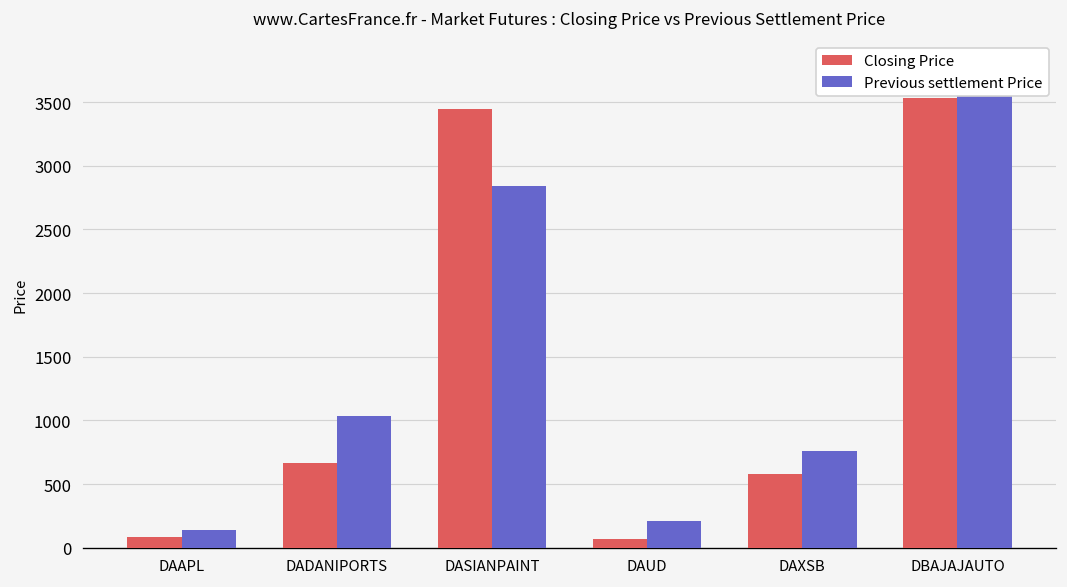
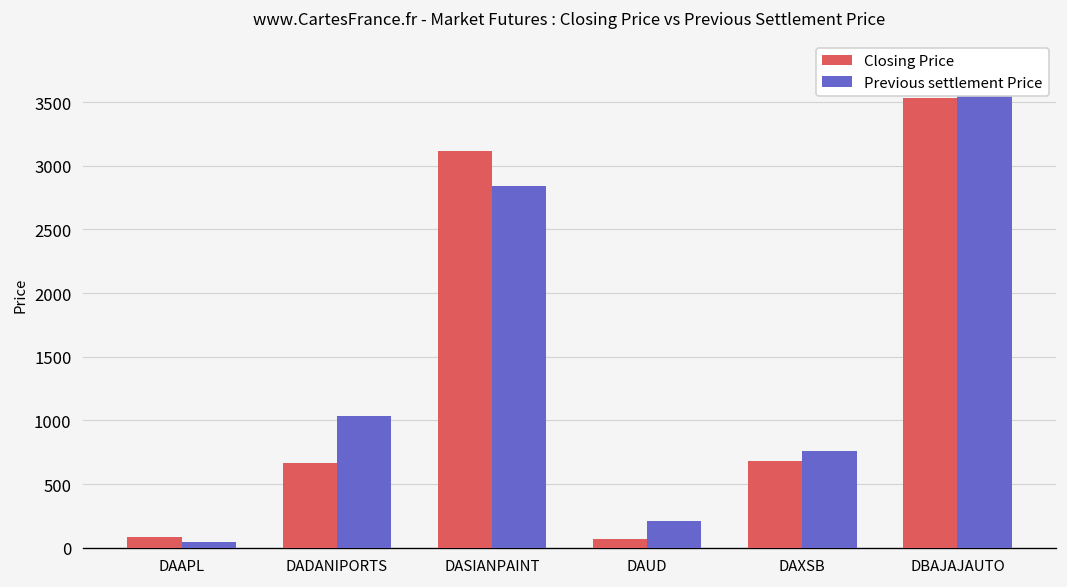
Previous settlement Price, DAAPL: 140 -> 50
Closing Price, DASIANPAINT: 3440 -> 3120
Closing Price, DAXSB: 580 -> 690
